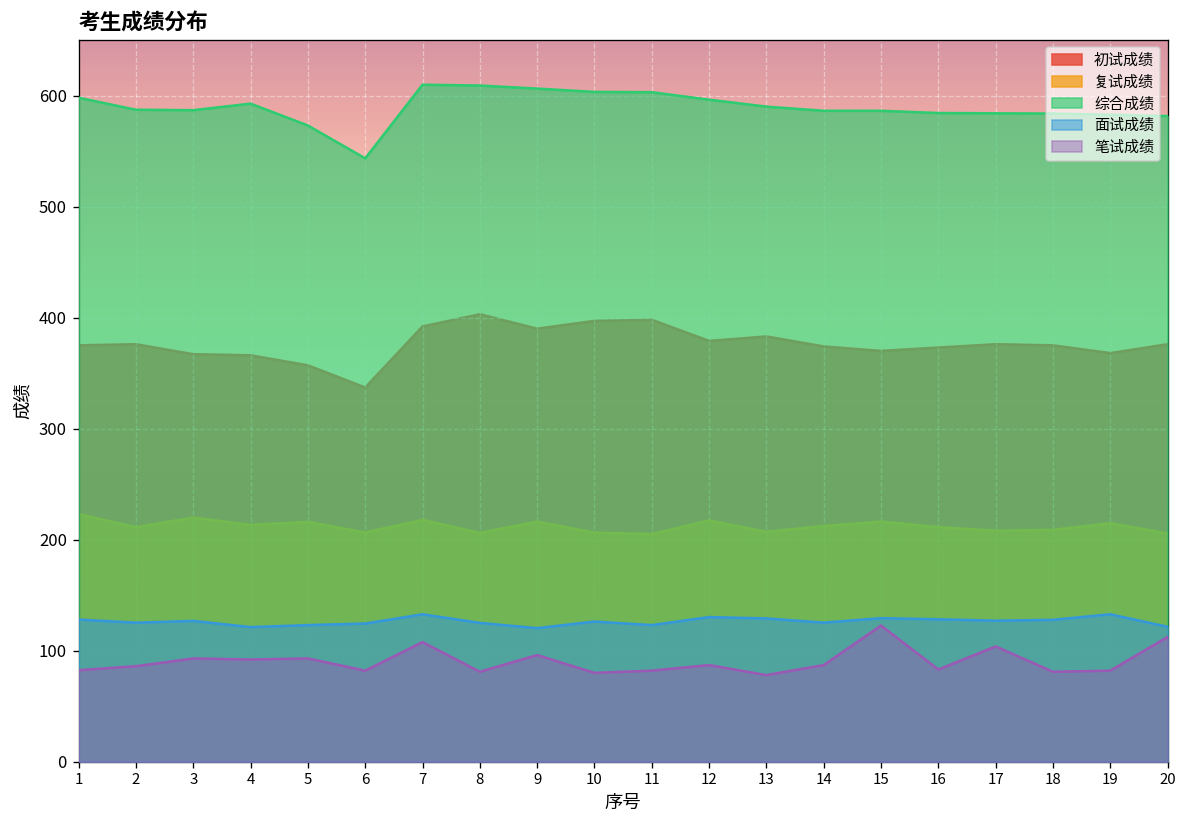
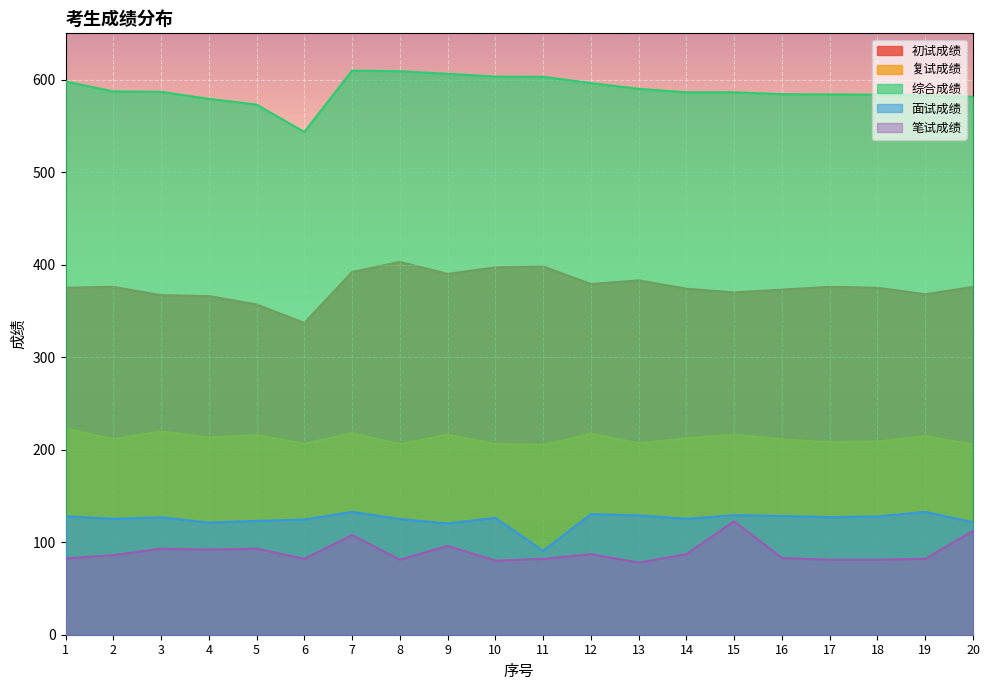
综合成绩, 4: 590 -> 580
面试成绩, 11: 120 -> 90
笔试成绩, 17: 100 -> 80
